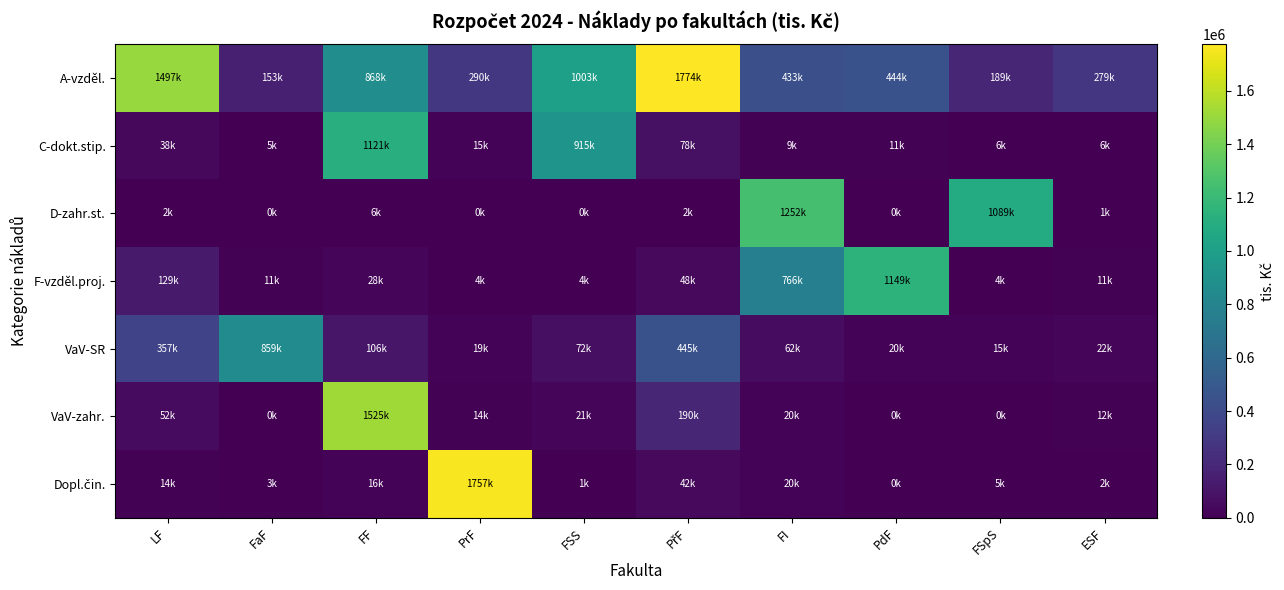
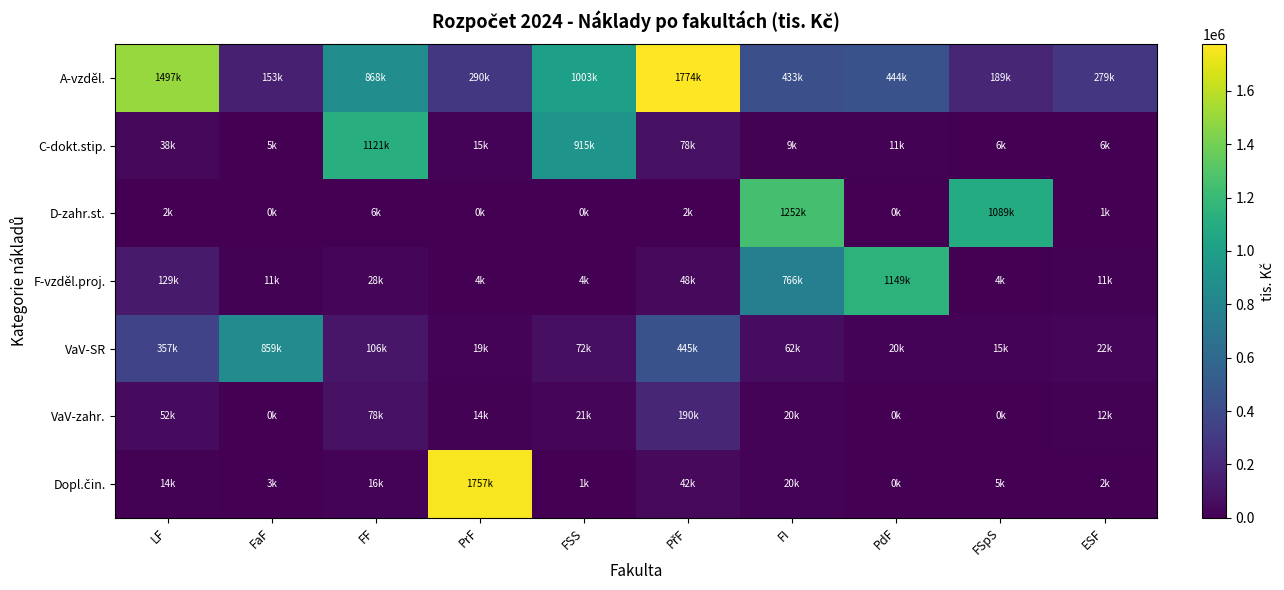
VaV-zahr., FF: 1525k -> 78k
